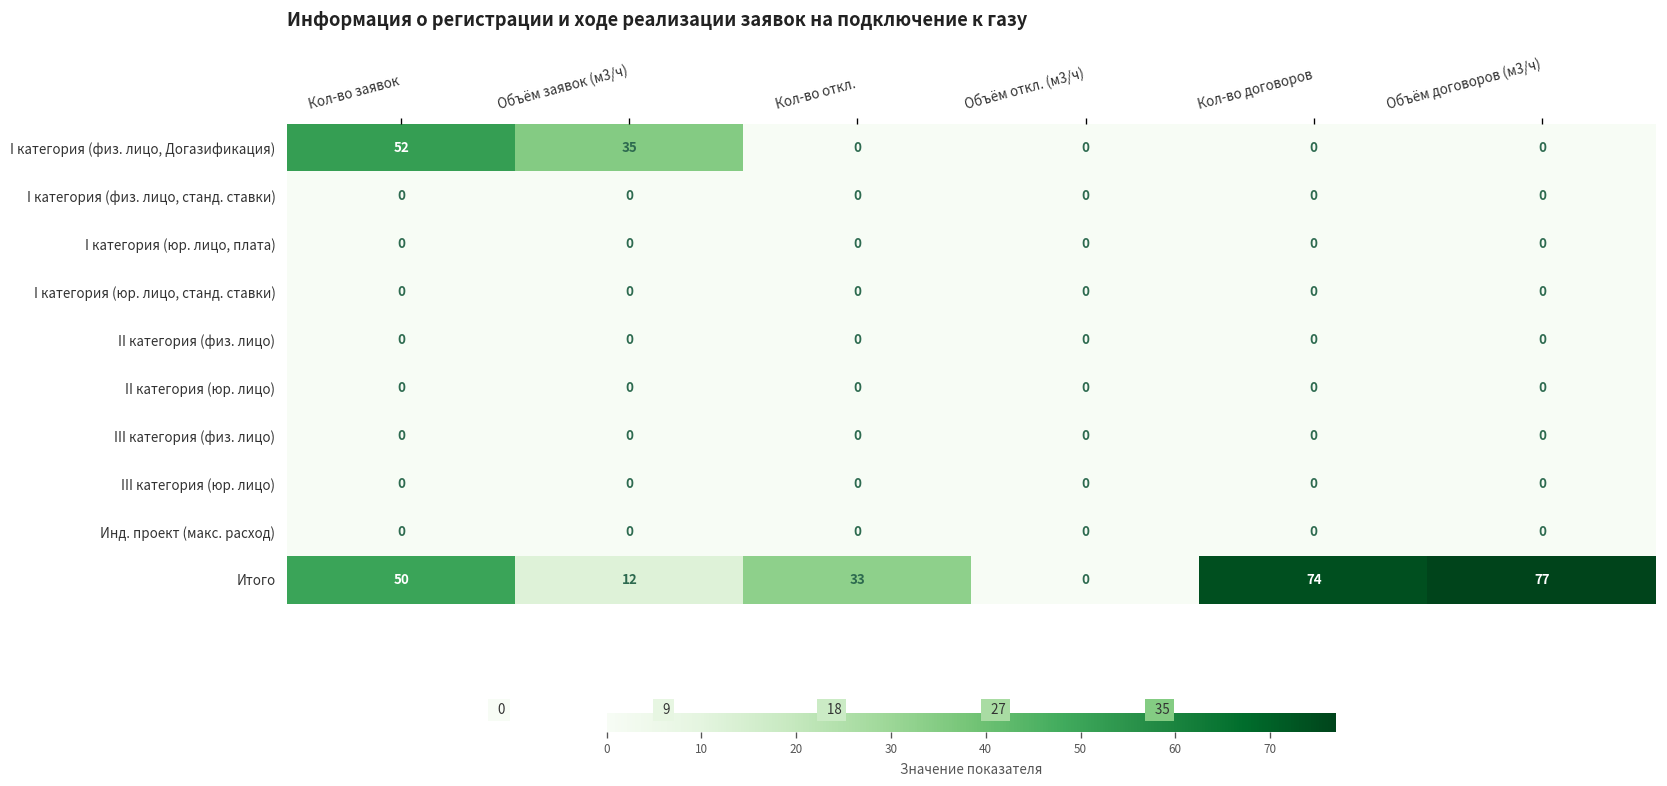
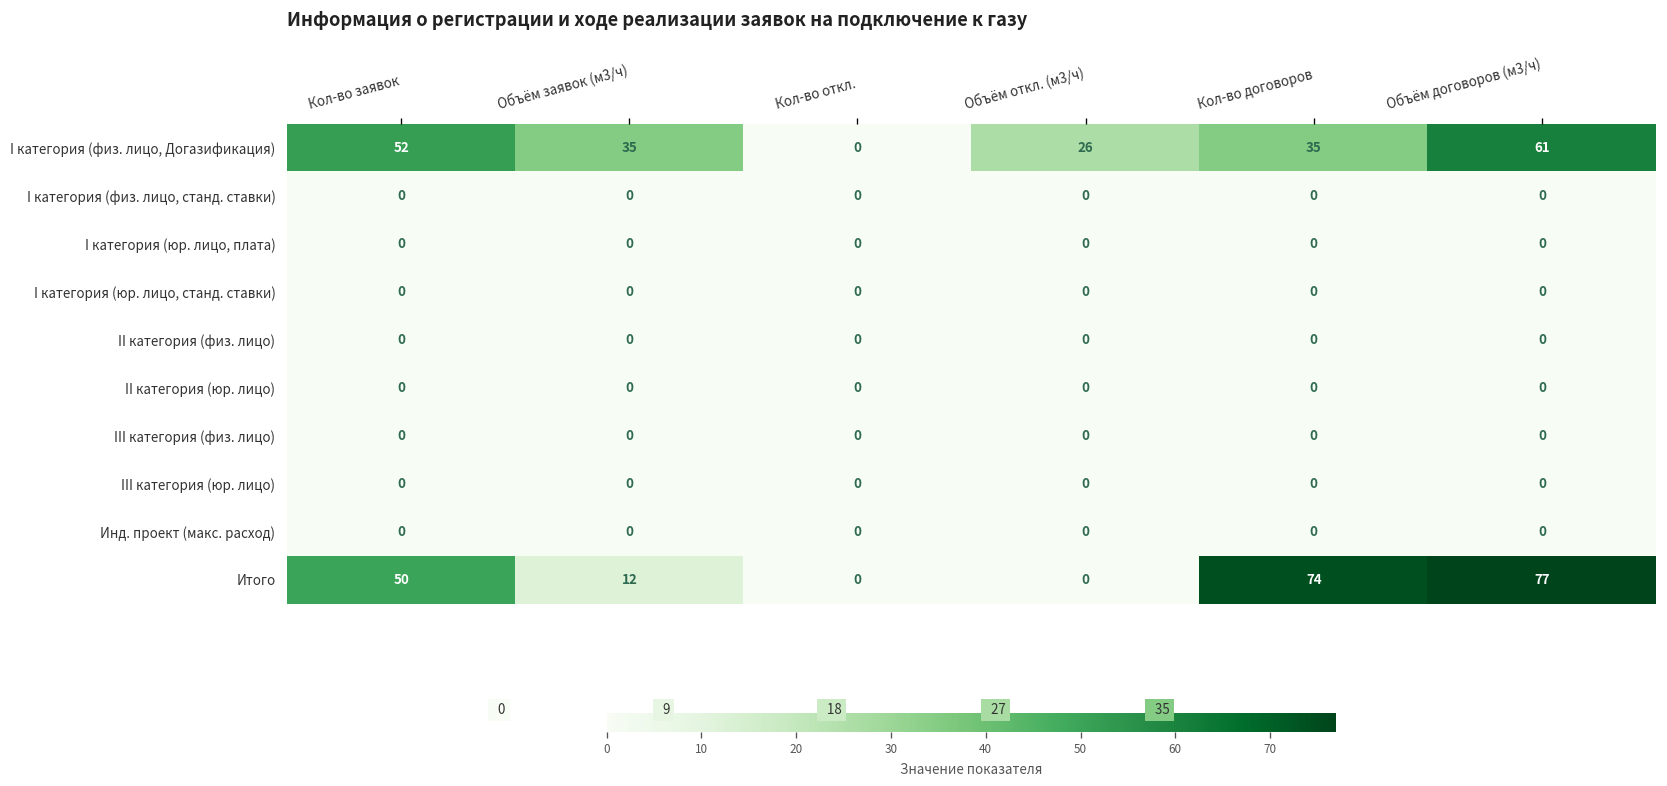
I категория (физ. лицо, Догазификация), Объём откл. (м3/ч): 0 -> 26
I категория (физ. лицо, Догазификация), Кол-во договоров: 0 -> 35
I категория (физ. лицо, Догазификация), Объём договоров (м3/ч): 0 -> 61
Итого, Кол-во откл.: 33 -> 0
